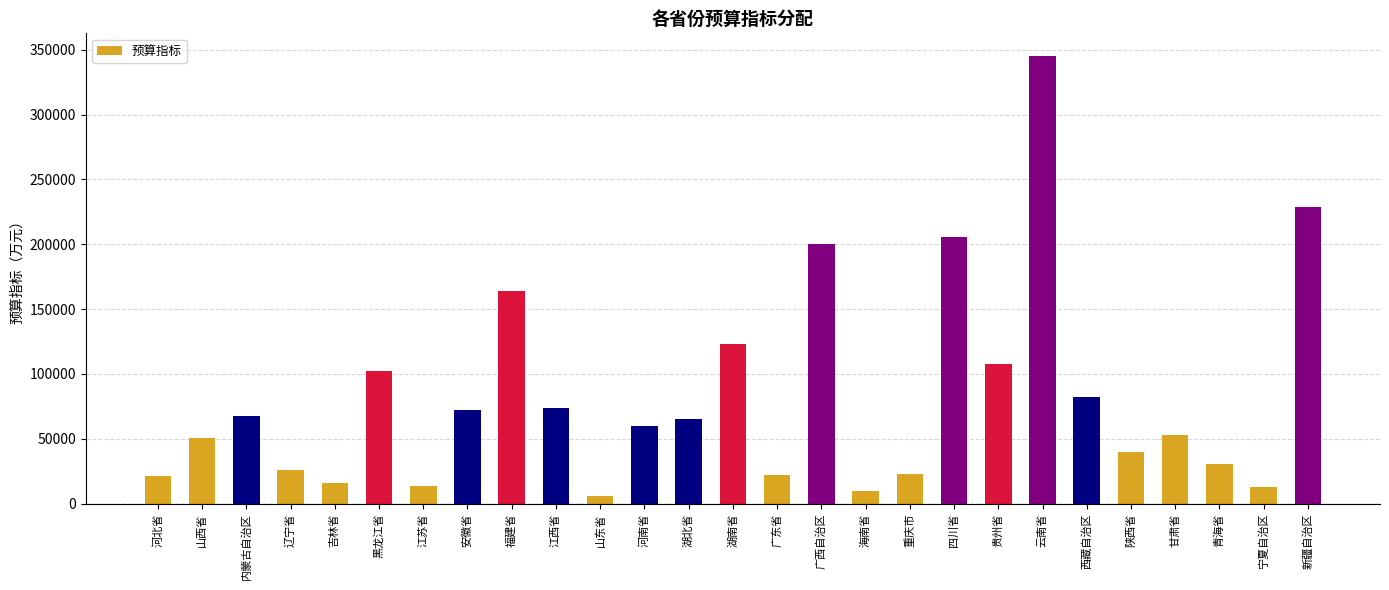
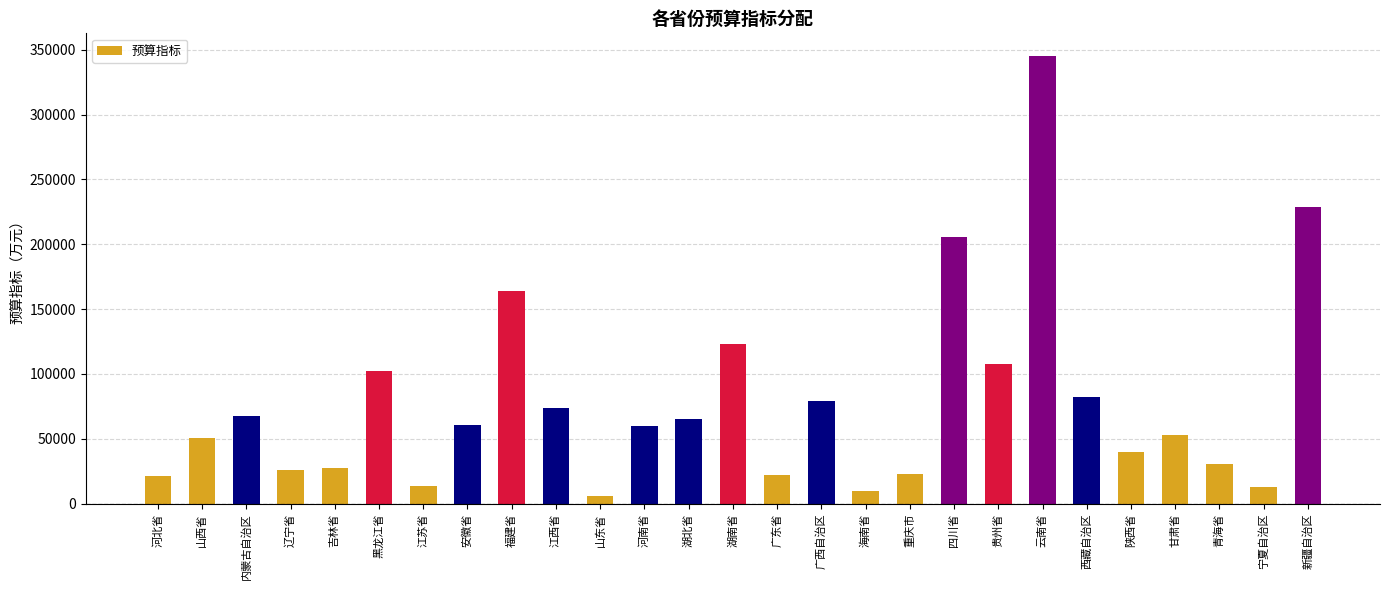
吉林省: 16000 -> 27000
安徽省: 73000 -> 60000
广西自治区: 200000 -> 79000
